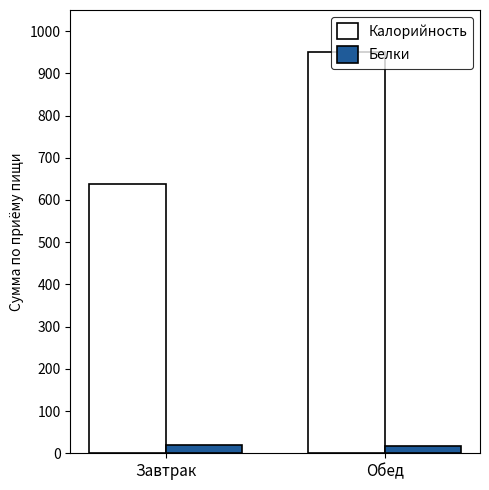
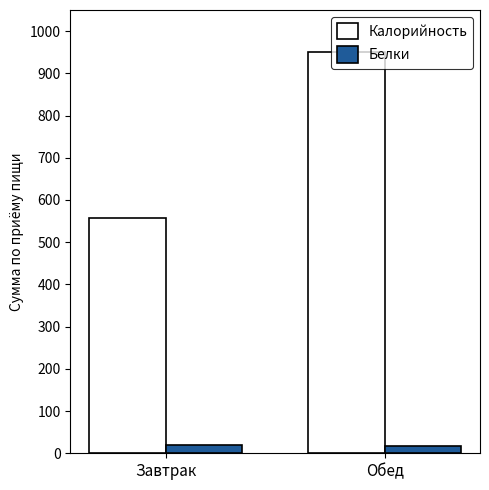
Калорийность, Завтрак: 640 -> 560
